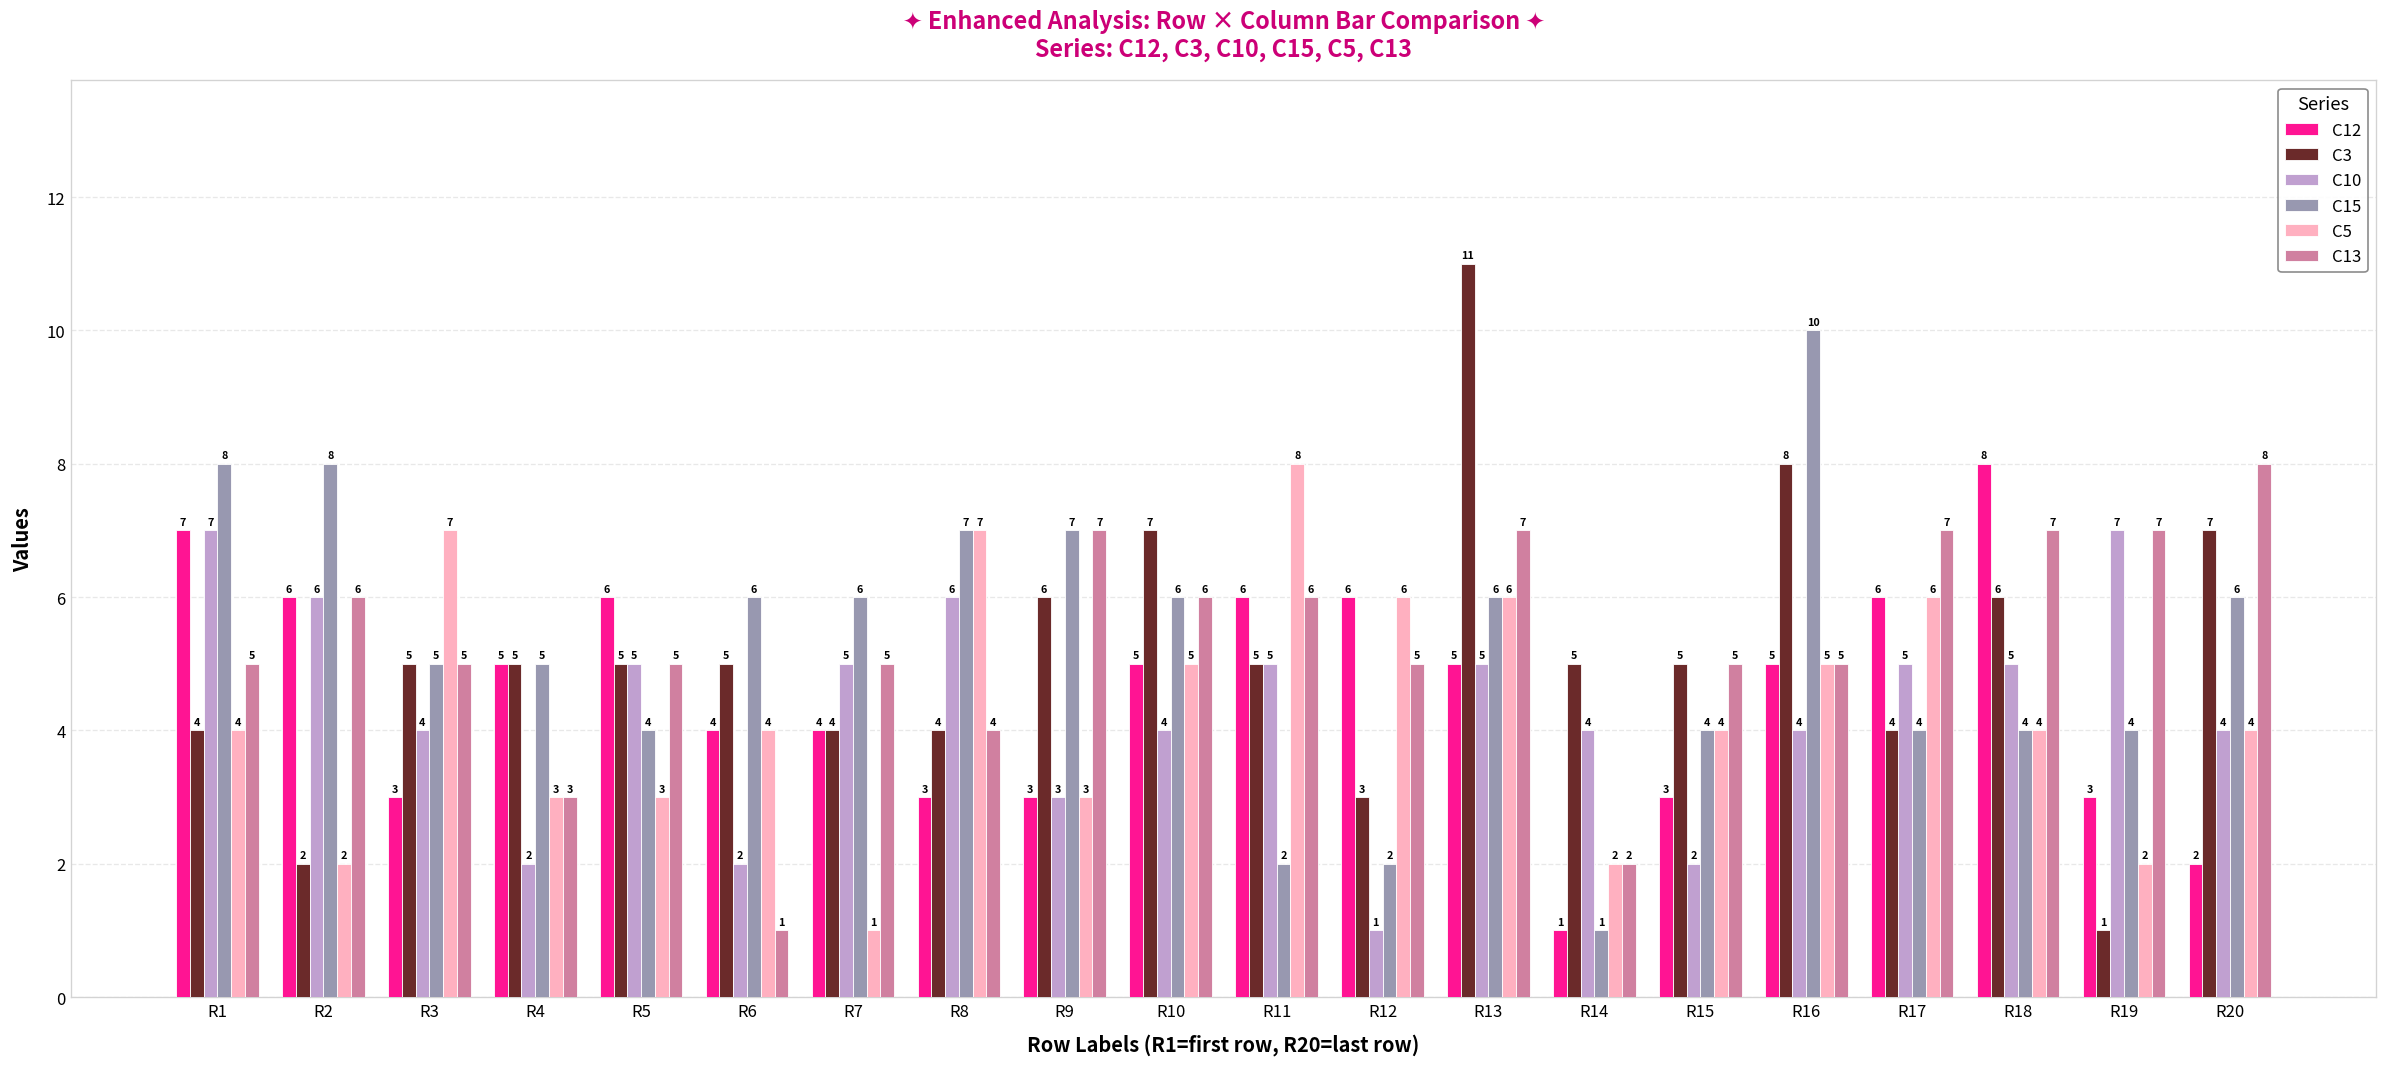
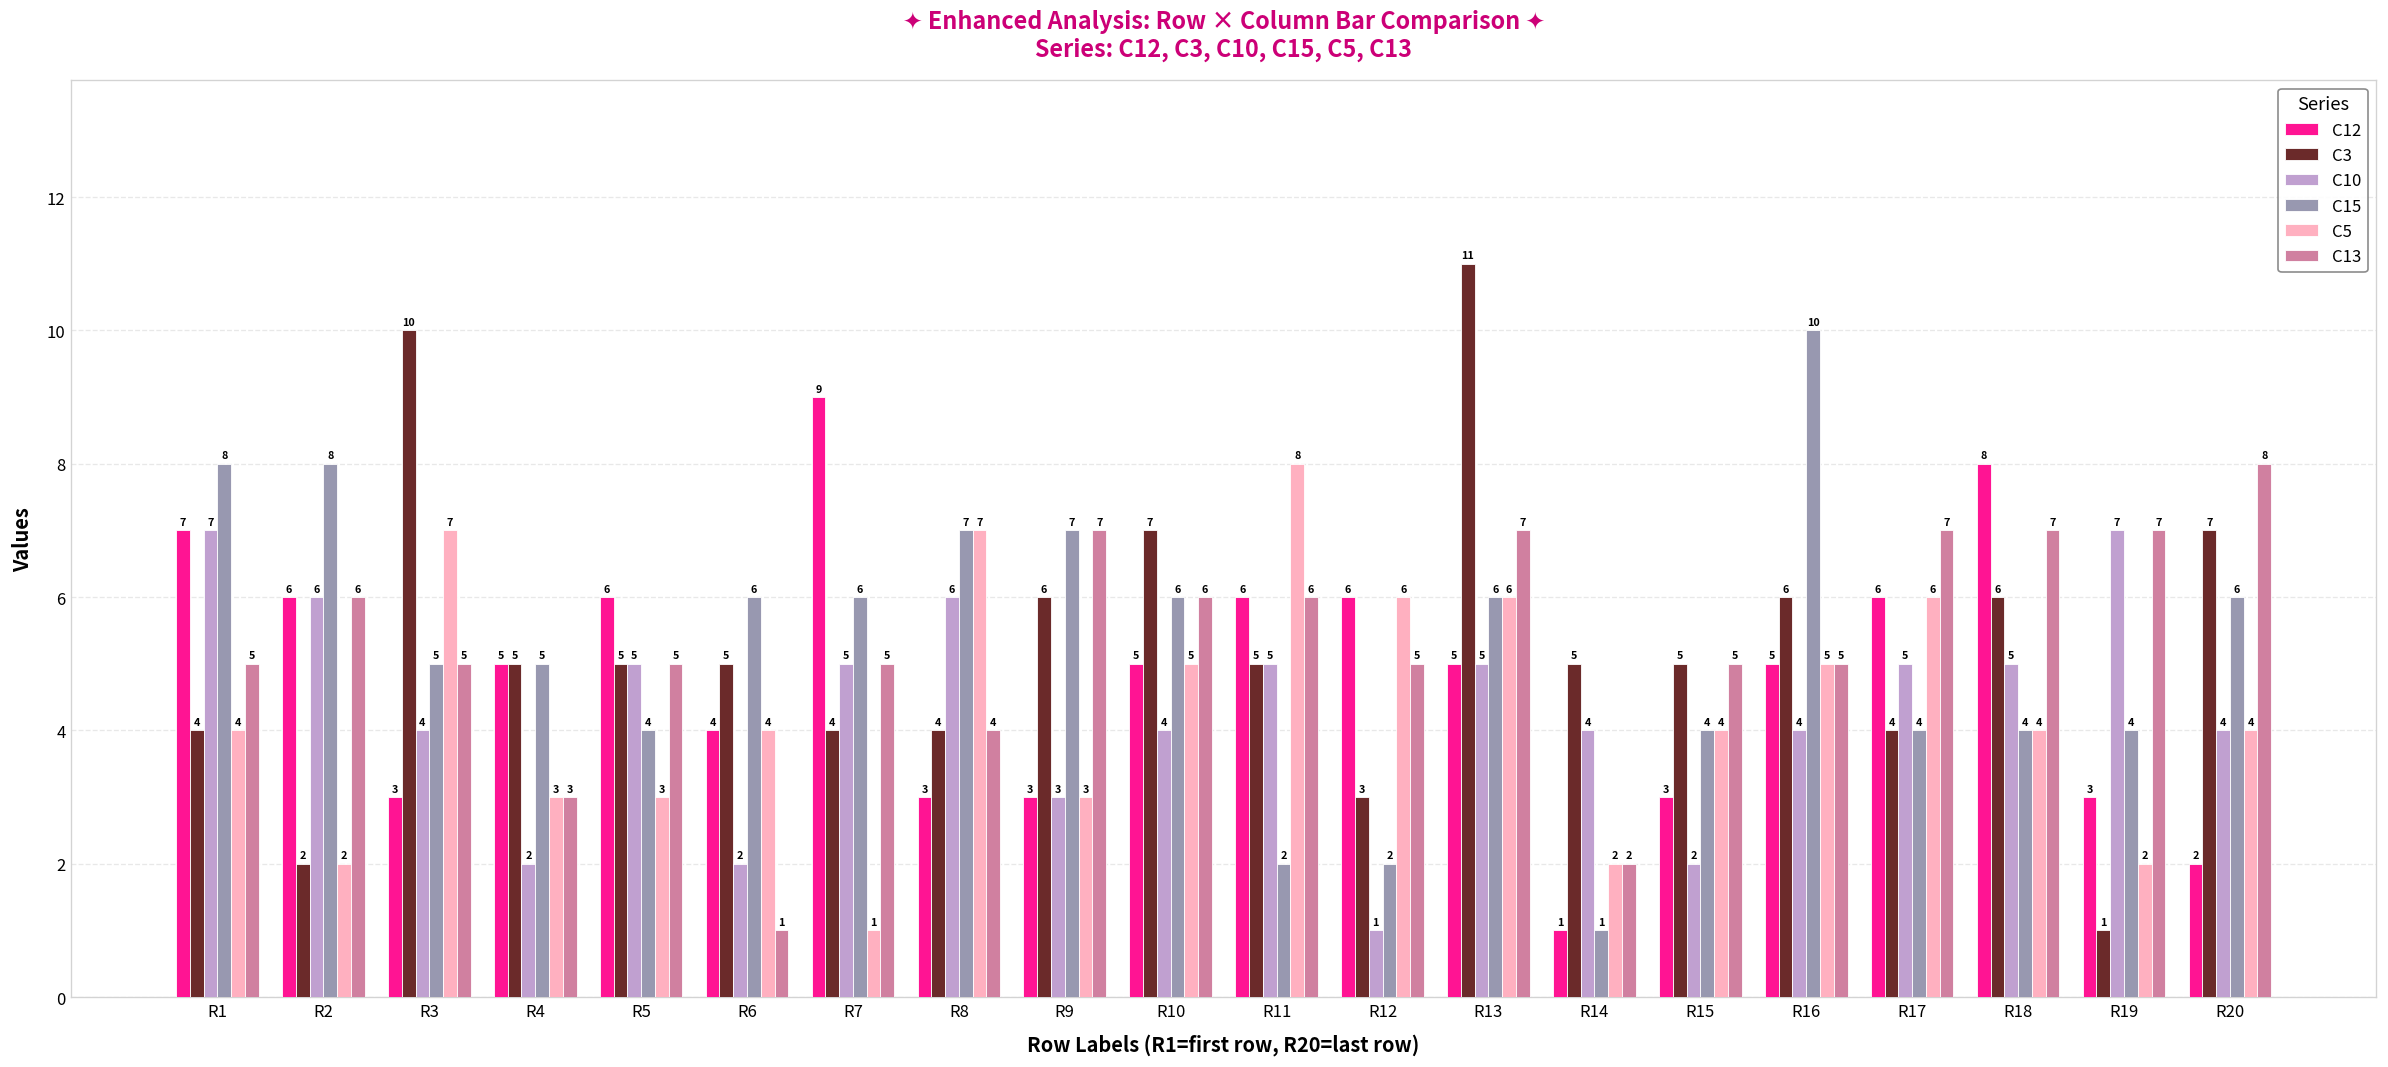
C3, R3: 5 -> 10
C12, R7: 4 -> 9
C3, R16: 8 -> 6
